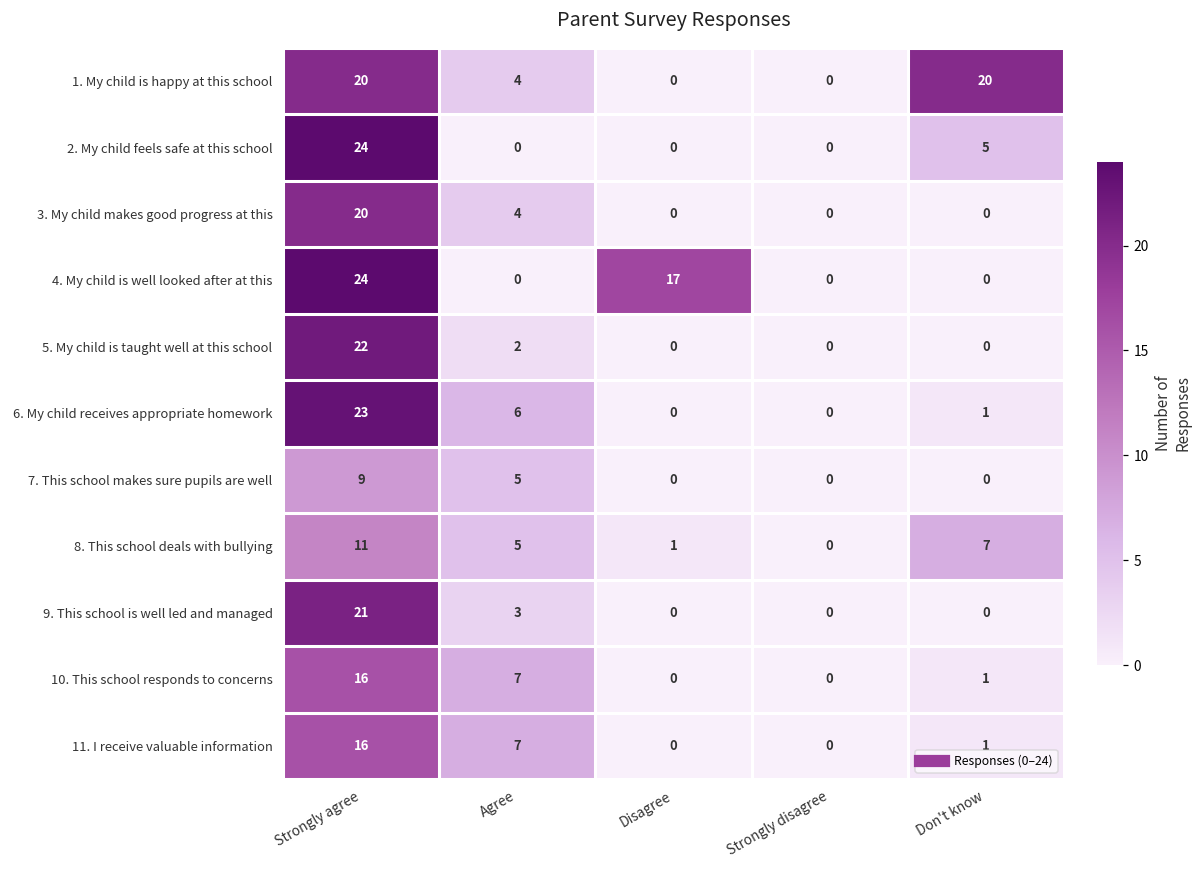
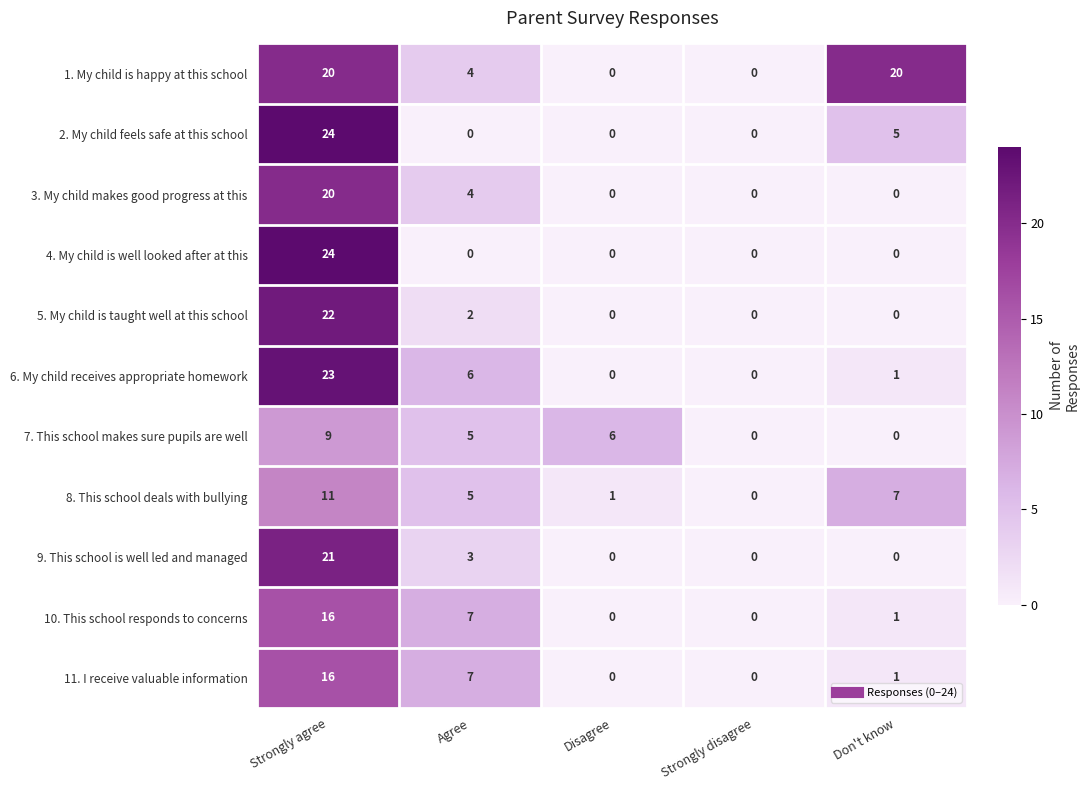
4. My child is well looked after at this, Disagree: 17 -> 0
7. This school makes sure pupils are well, Disagree: 0 -> 6
